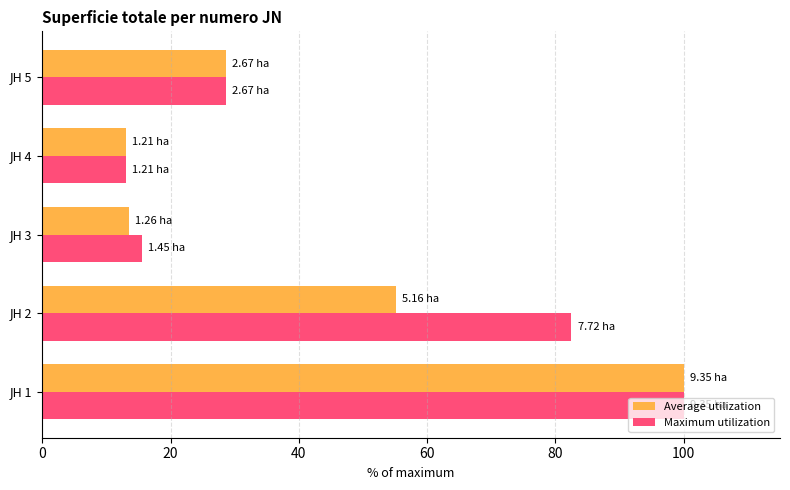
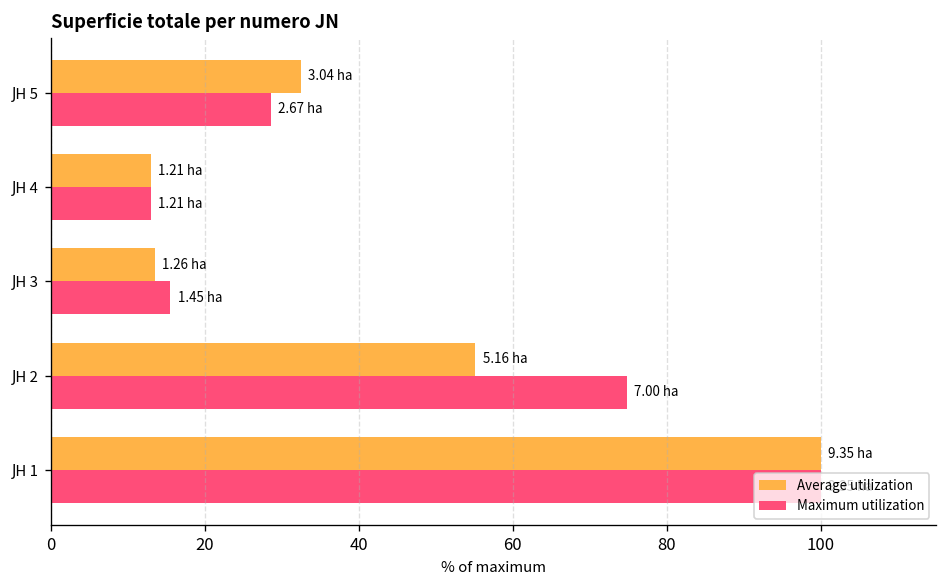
Average utilization, ЈН 5: 2.67 -> 3.04
Maximum utilization, ЈН 2: 7.72 -> 7.00
